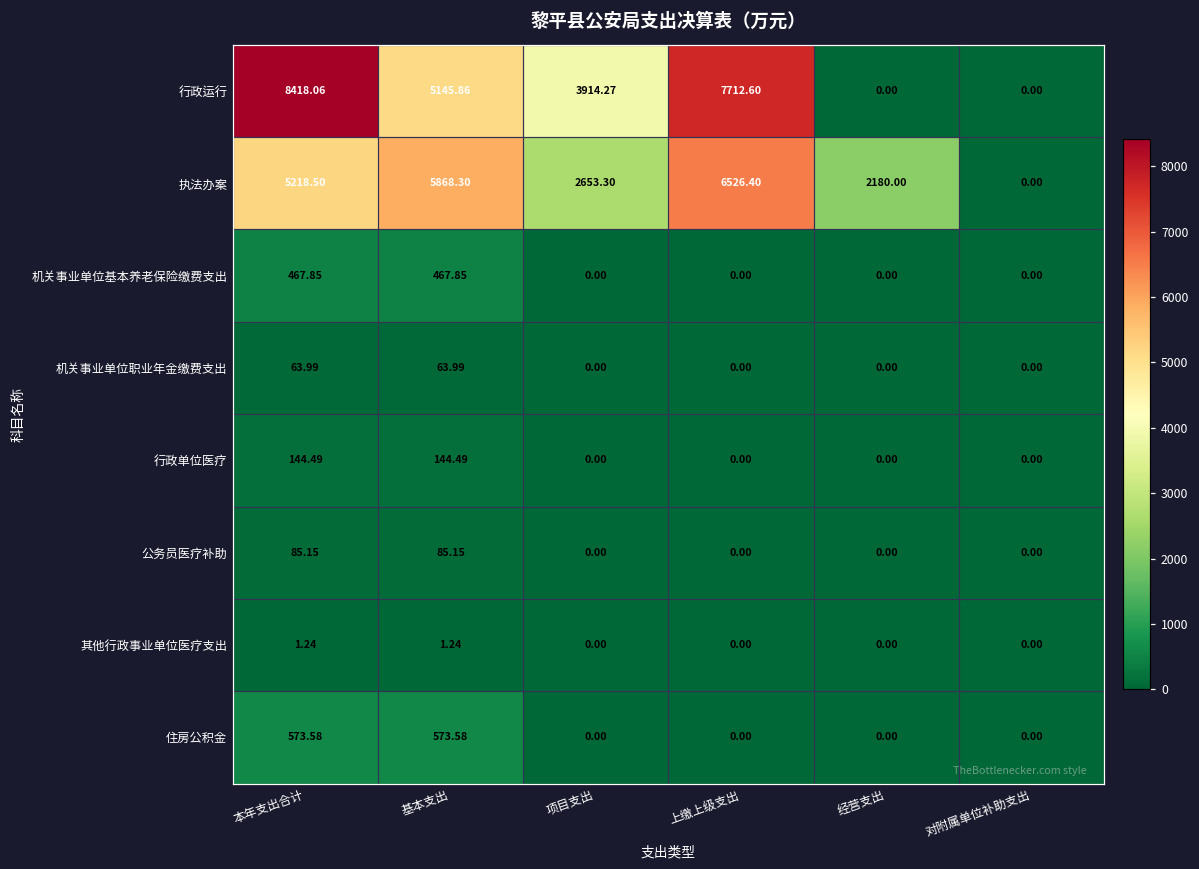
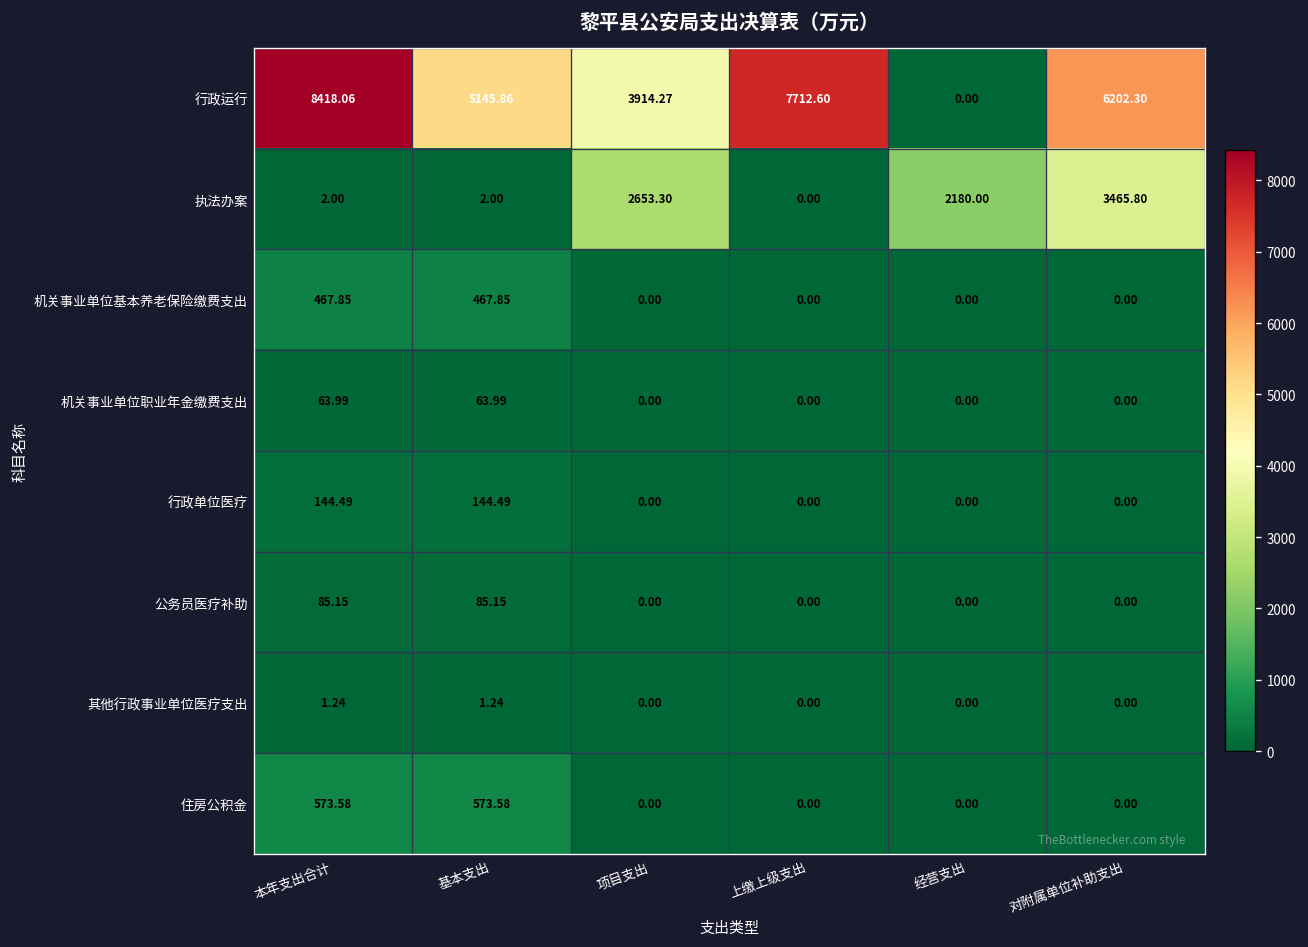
行政运行, 对附属单位补助支出: 0.00 -> 6202.30
执法办案, 本年支出合计: 5218.50 -> 2.00
执法办案, 基本支出: 5868.30 -> 2.00
执法办案, 上缴上级支出: 6526.40 -> 0.00
执法办案, 对附属单位补助支出: 0.00 -> 3465.80
